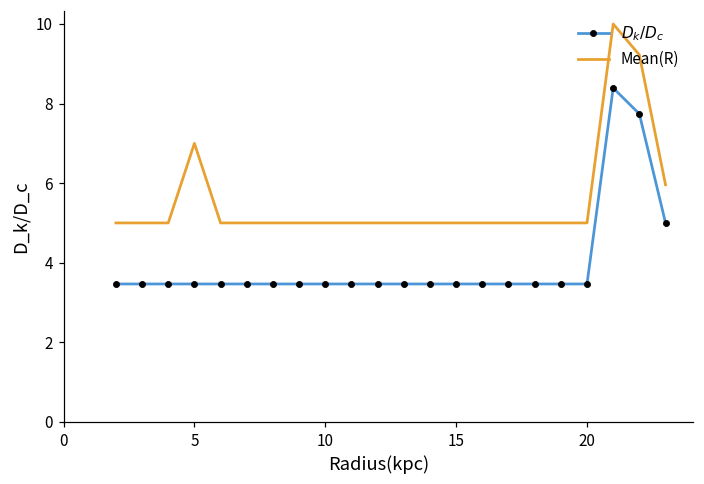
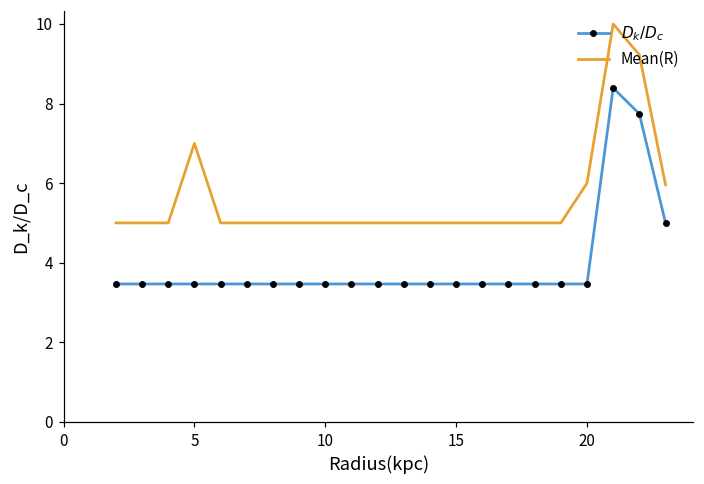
Mean(R), 20: 5 -> 6
